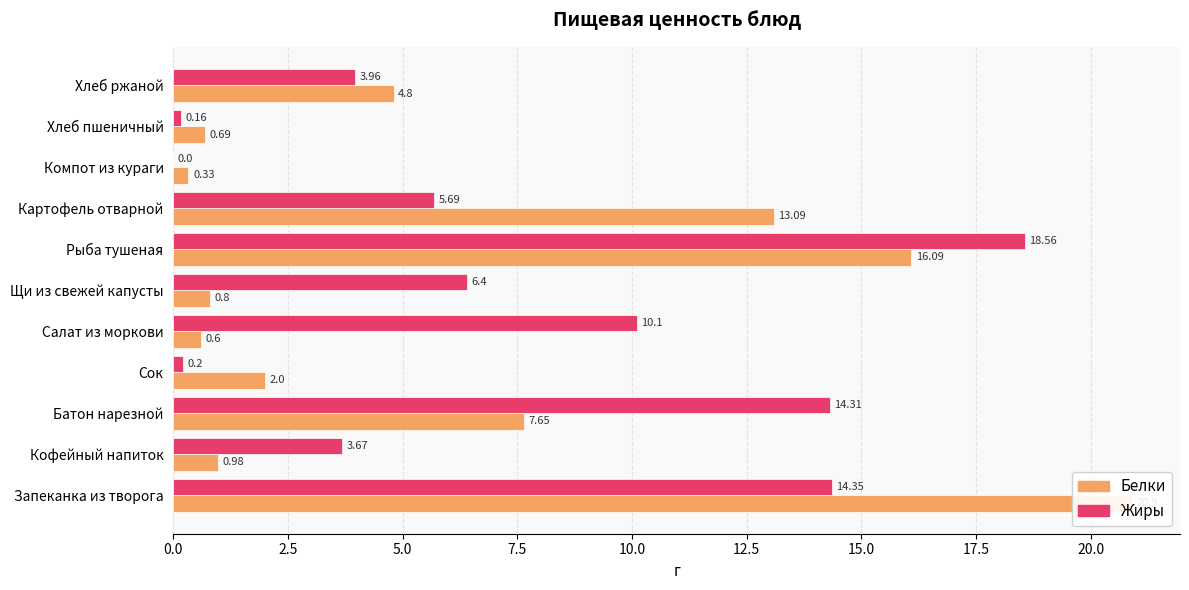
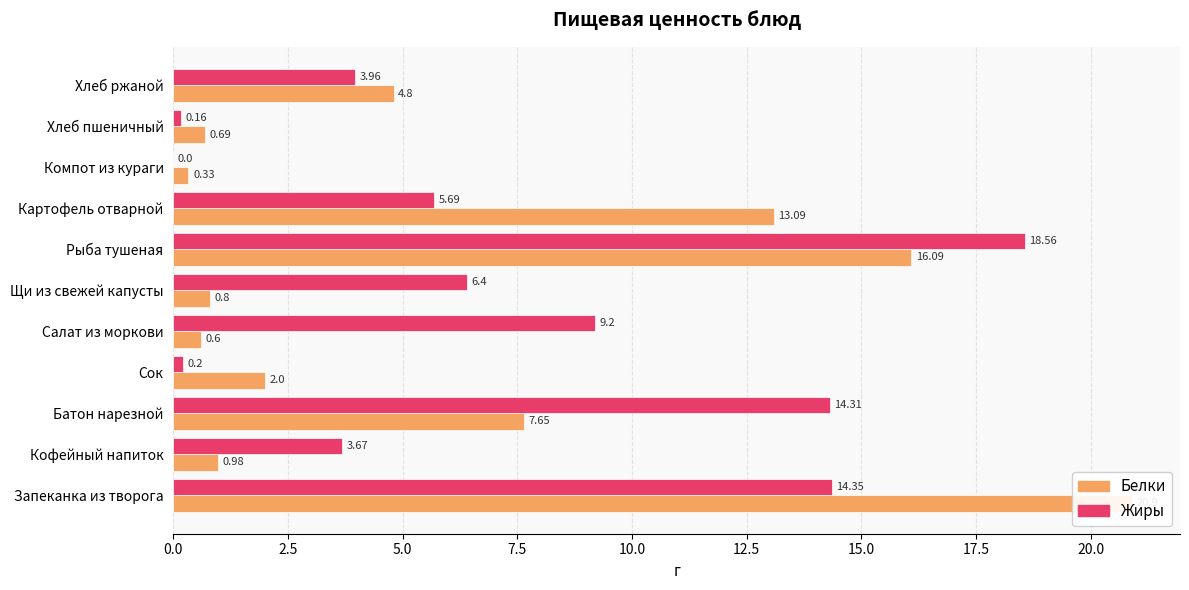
Жиры, Салат из моркови: 10.1 -> 9.2
